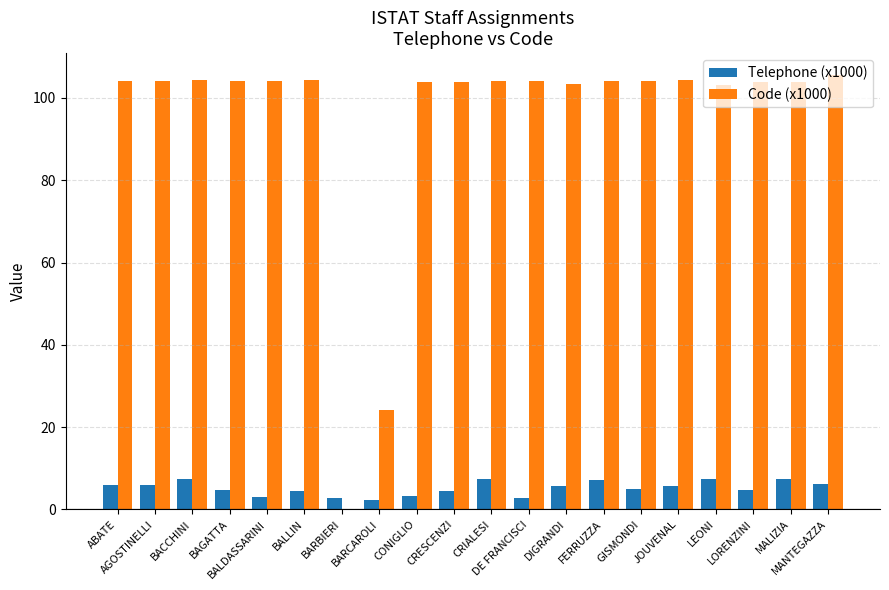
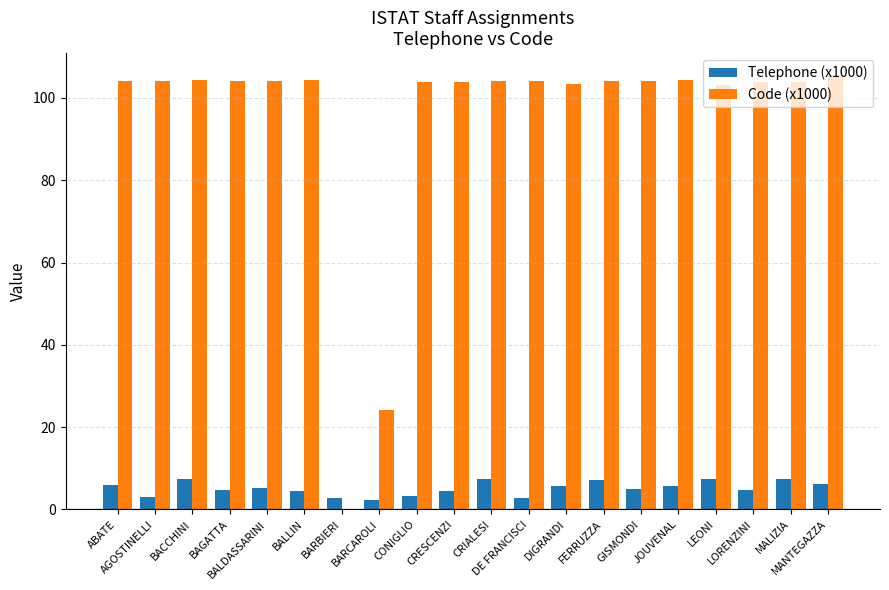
Telephone (x1000), AGOSTINELLI: 6 -> 3
Telephone (x1000), BALDASSARINI: 3 -> 5
